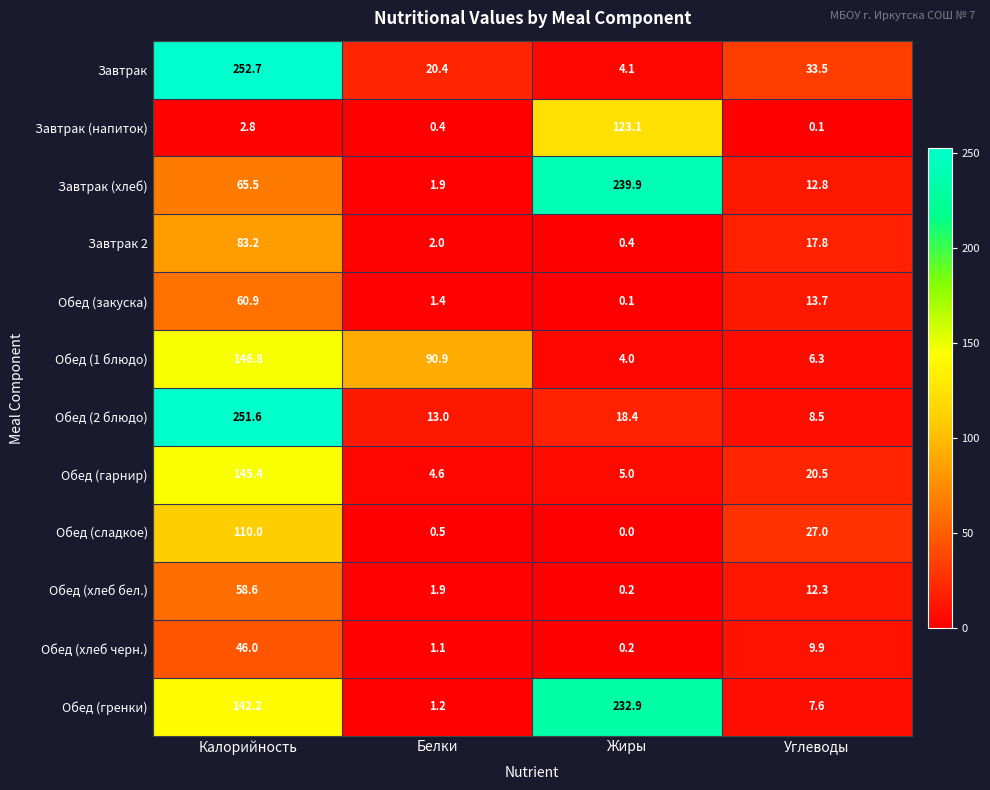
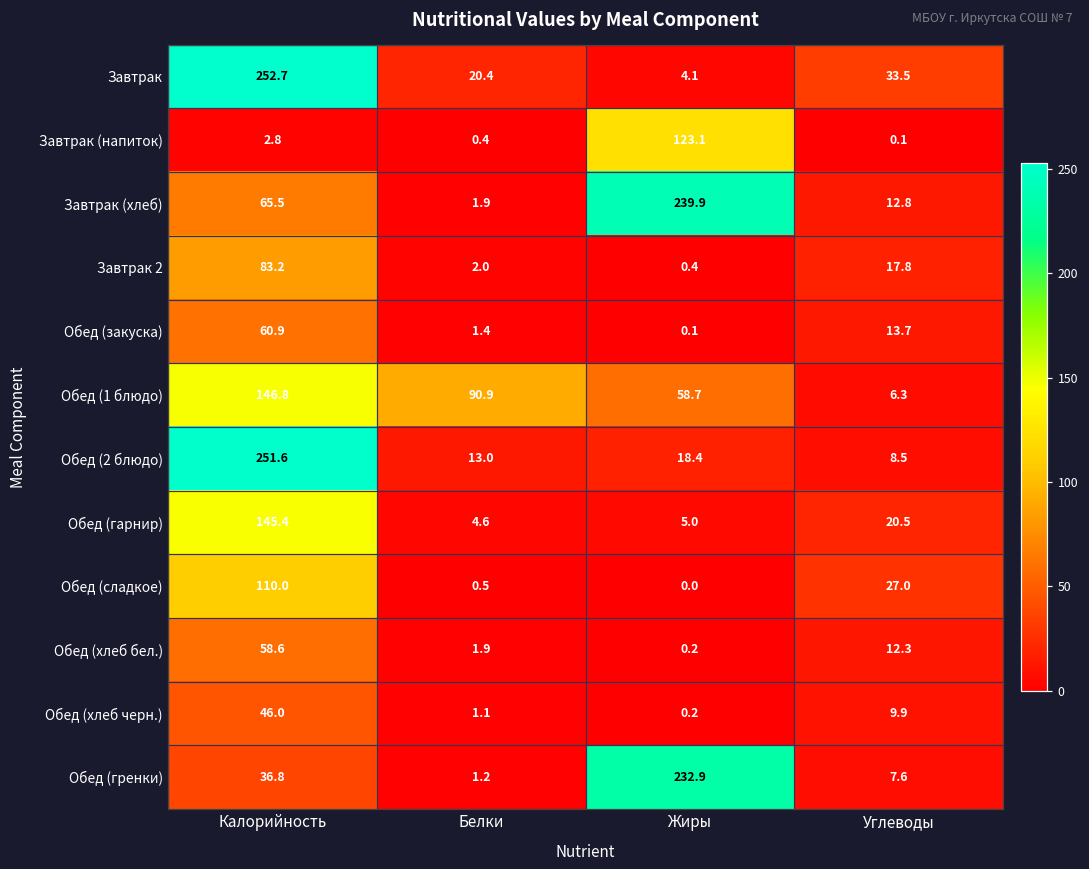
Обед (1 блюдо), Жиры: 4.0 -> 58.7
Обед (гренки), Калорийность: 142.2 -> 36.8
